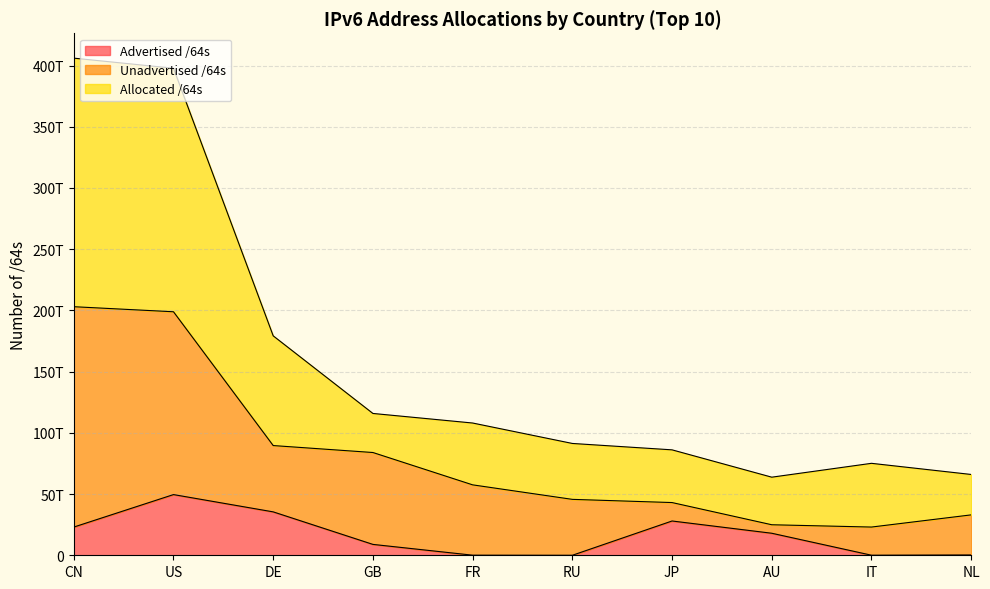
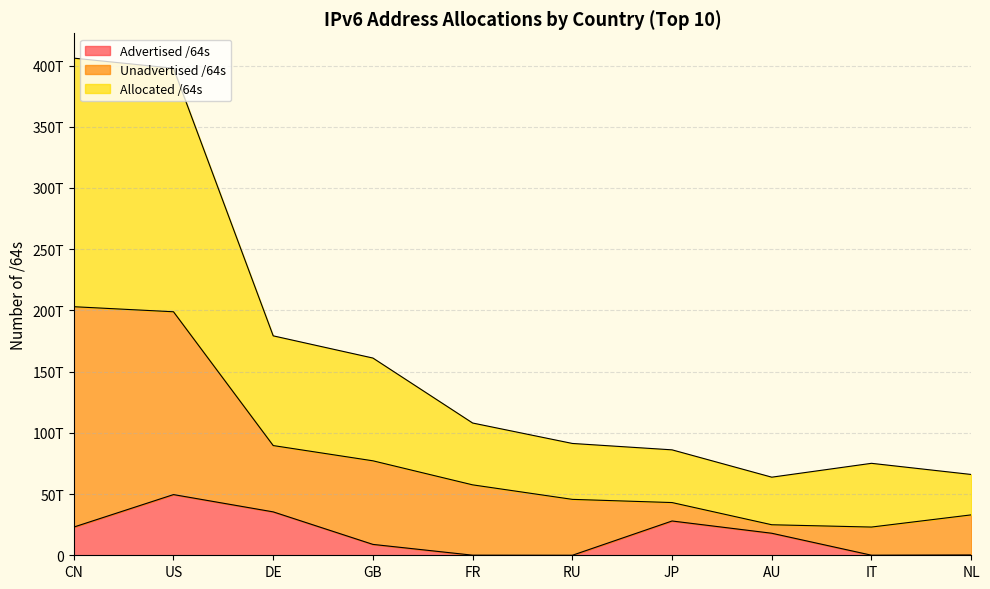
Unadvertised /64s, GB: 75T -> 68T
Allocated /64s, GB: 32T -> 84T
